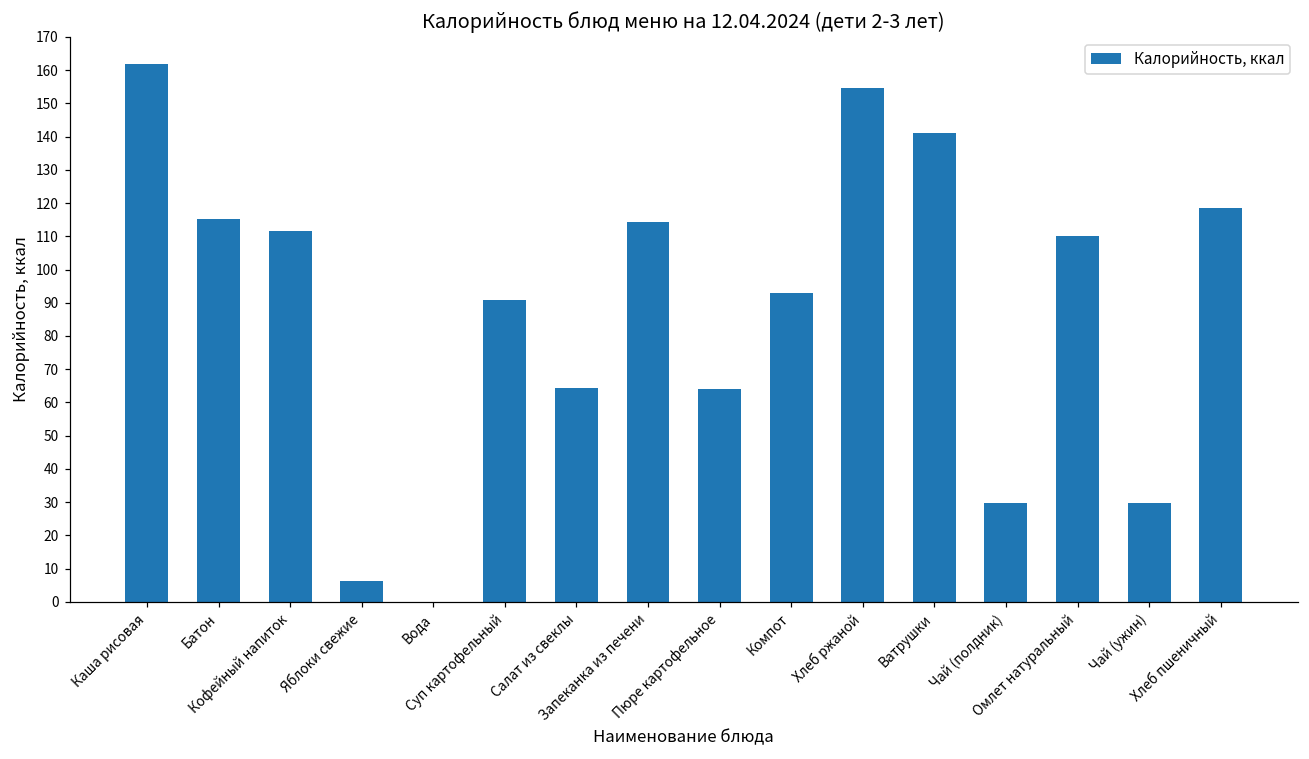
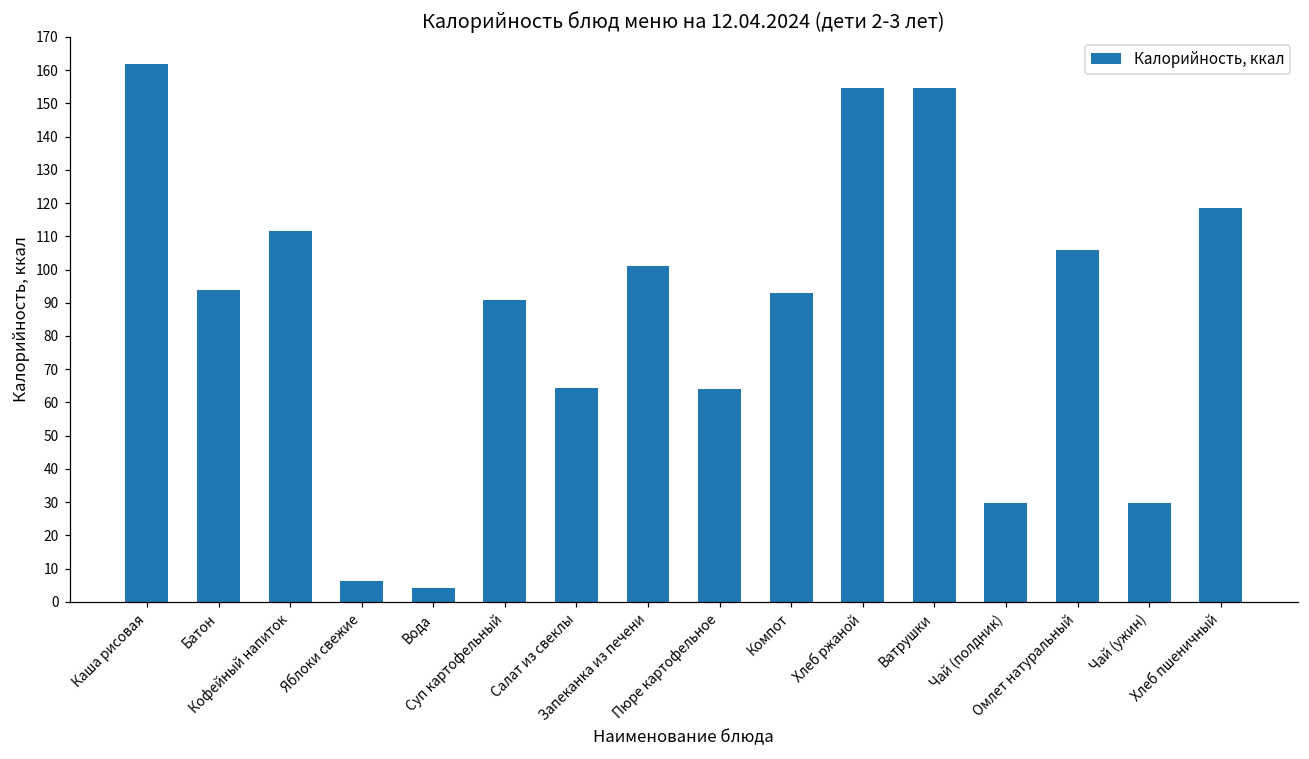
Батон: 115 -> 94
Вода: 0 -> 4
Запеканка из печени: 114 -> 101
Ватрушки: 141 -> 155
Омлет натуральный: 110 -> 106
